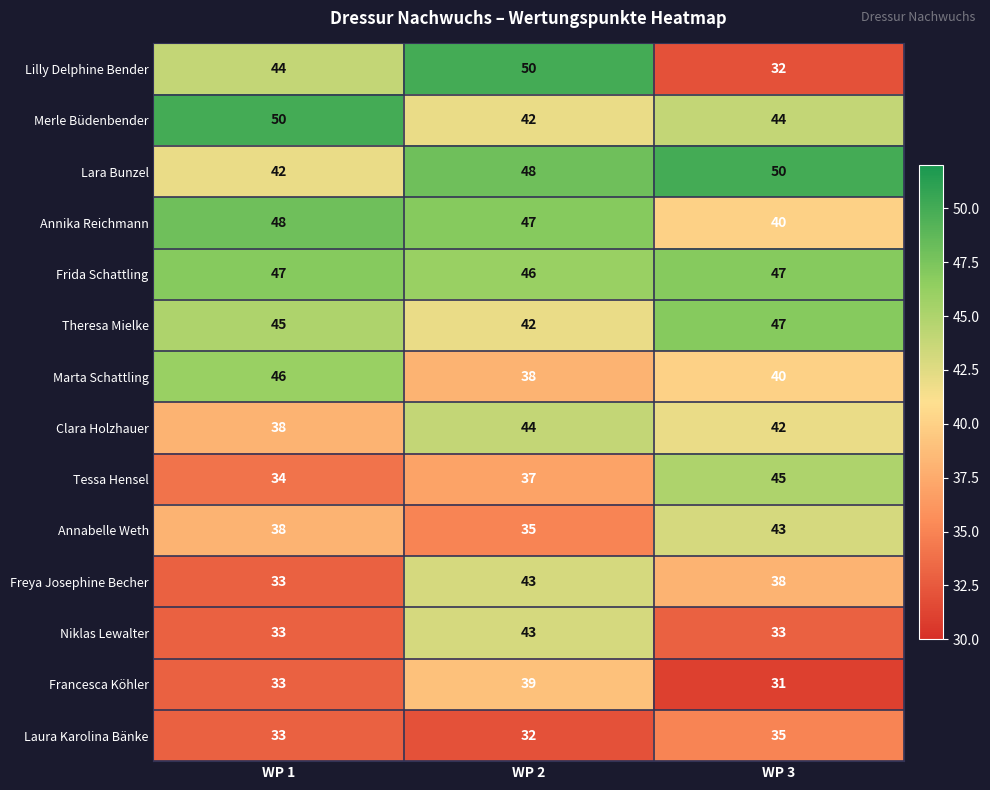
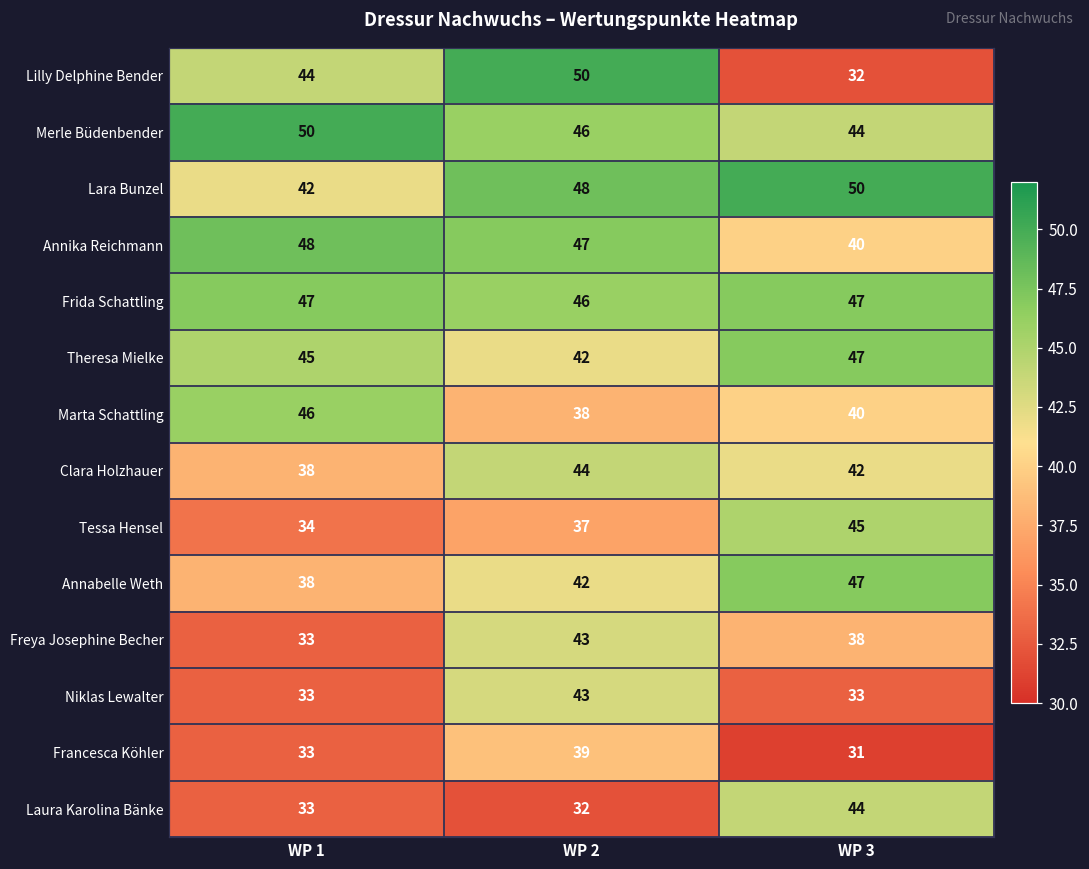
Merle Büdenbender, WP 2: 42 -> 46
Annabelle Weth, WP 2: 35 -> 42
Annabelle Weth, WP 3: 43 -> 47
Laura Karolina Bänke, WP 3: 35 -> 44
